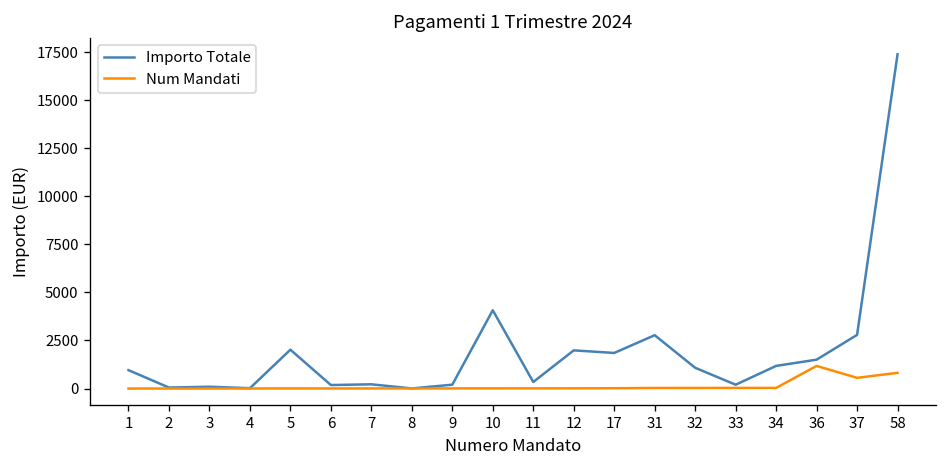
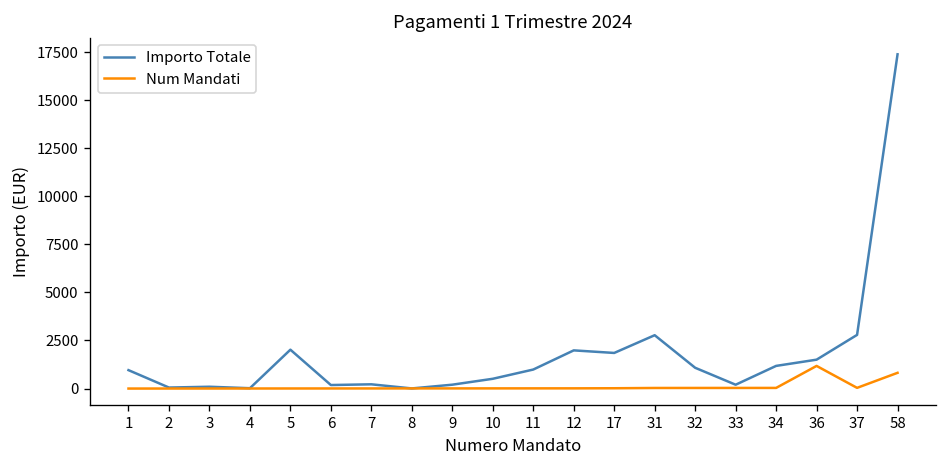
Importo Totale, 10: 4100 -> 500
Importo Totale, 11: 300 -> 1000
Num Mandati, 37: 600 -> 0
